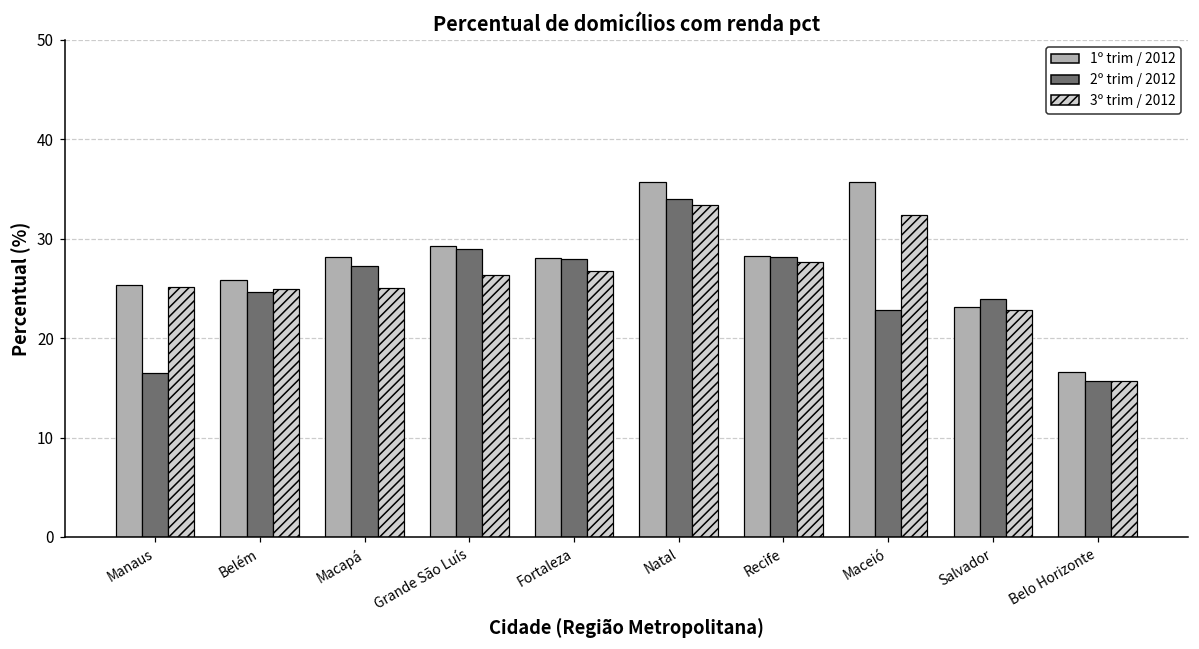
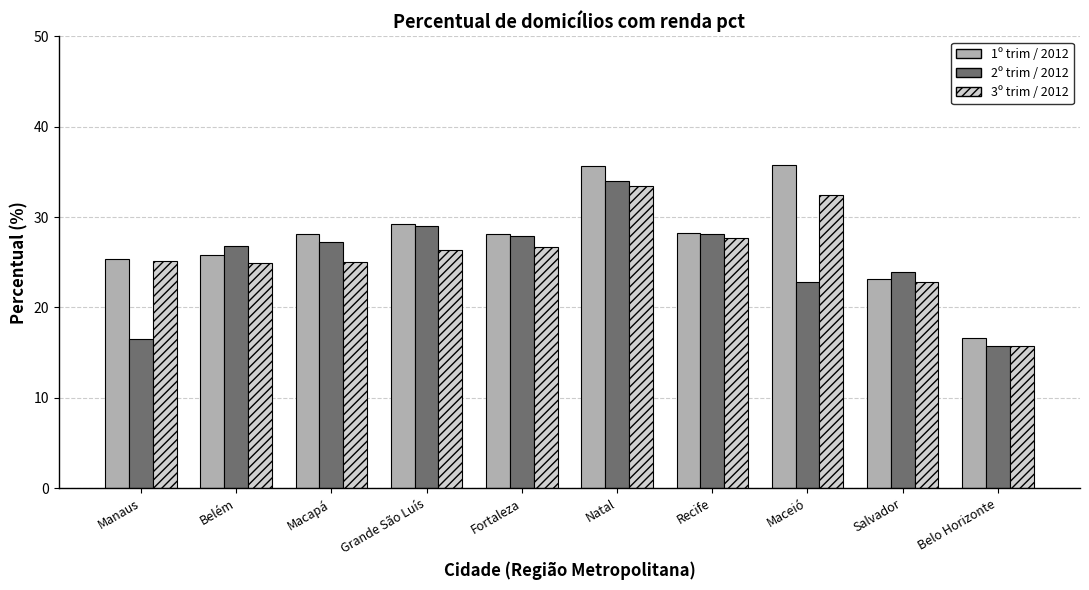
2º trim / 2012, Belém: 25 -> 27
